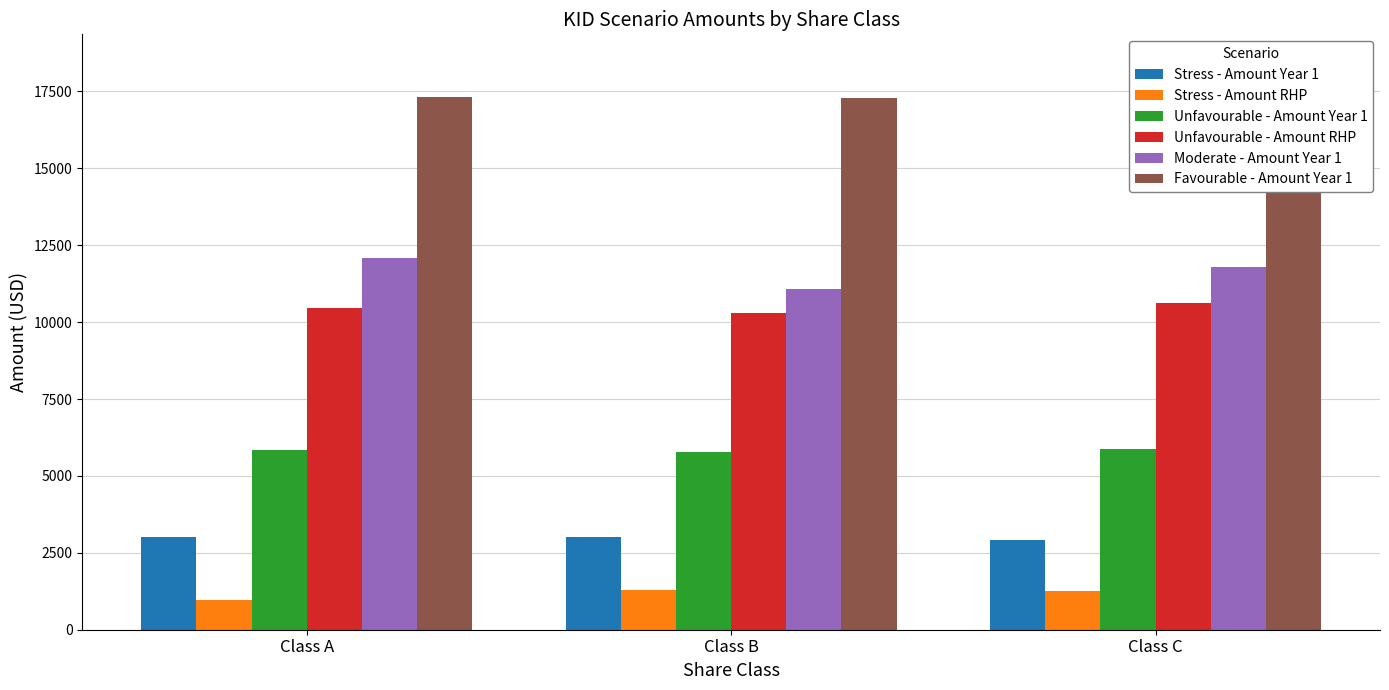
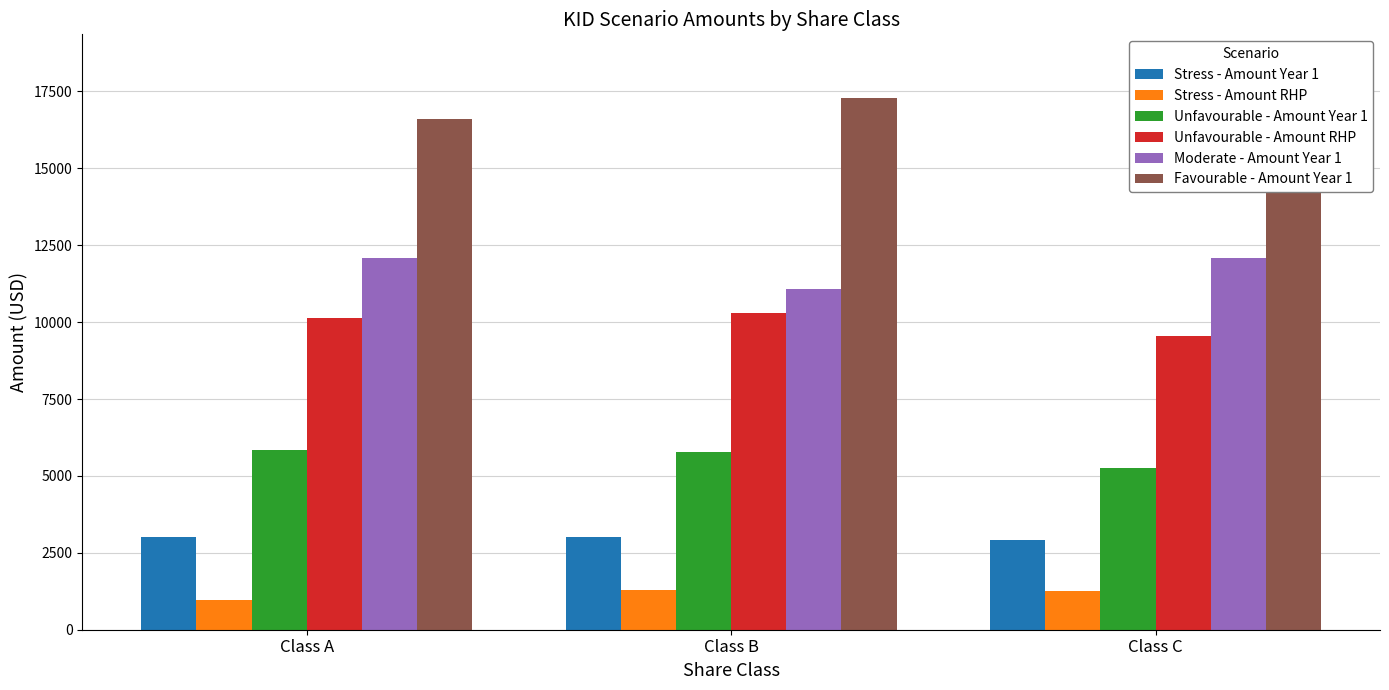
Unfavourable - Amount RHP, Class A: 10500 -> 10100
Favourable - Amount Year 1, Class A: 17300 -> 16600
Unfavourable - Amount Year 1, Class C: 5900 -> 5300
Unfavourable - Amount RHP, Class C: 10600 -> 9500
Moderate - Amount Year 1, Class C: 11800 -> 12100
